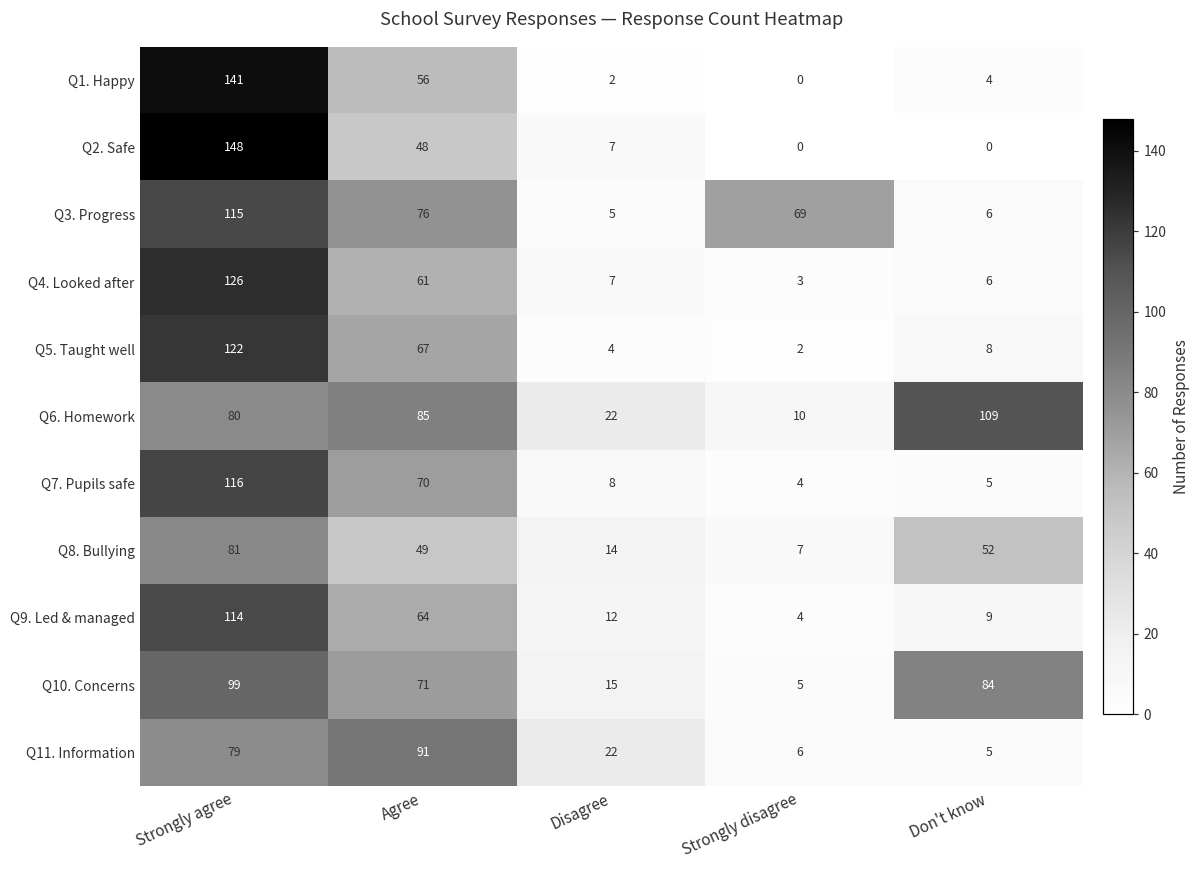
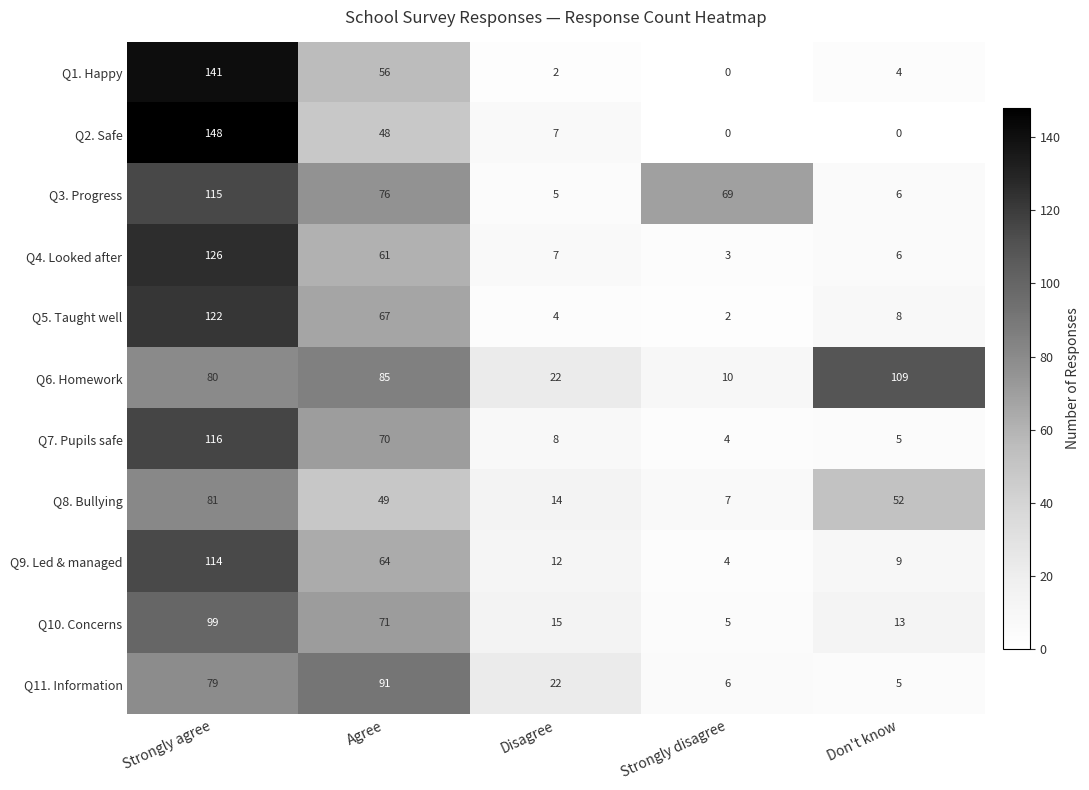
Q10. Concerns, Don't know: 84 -> 13
